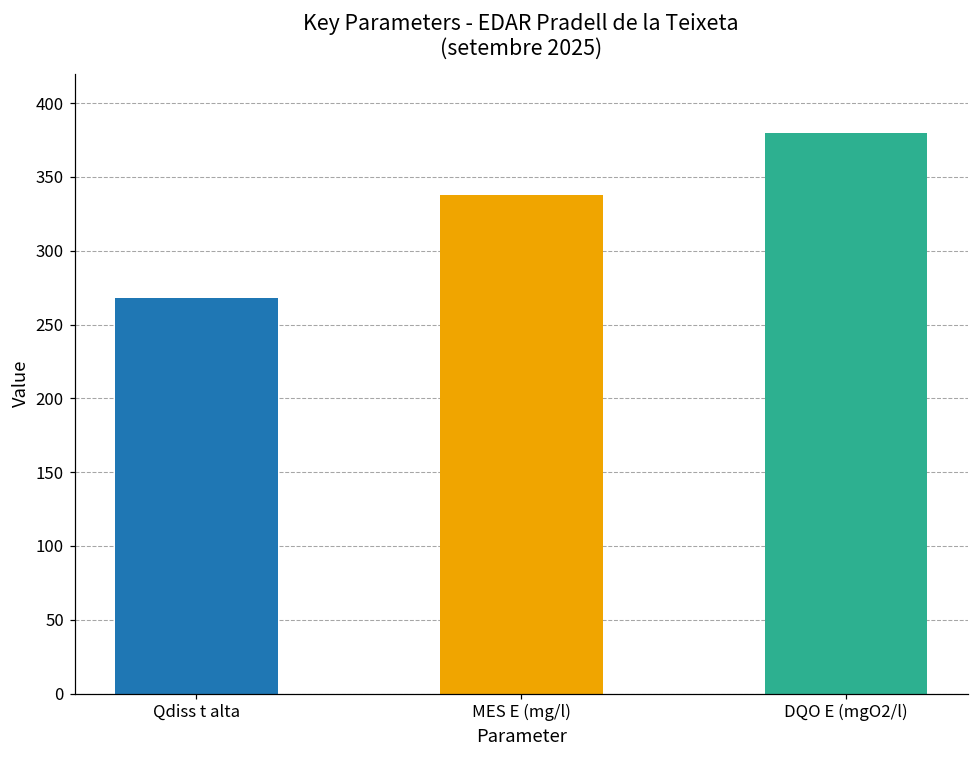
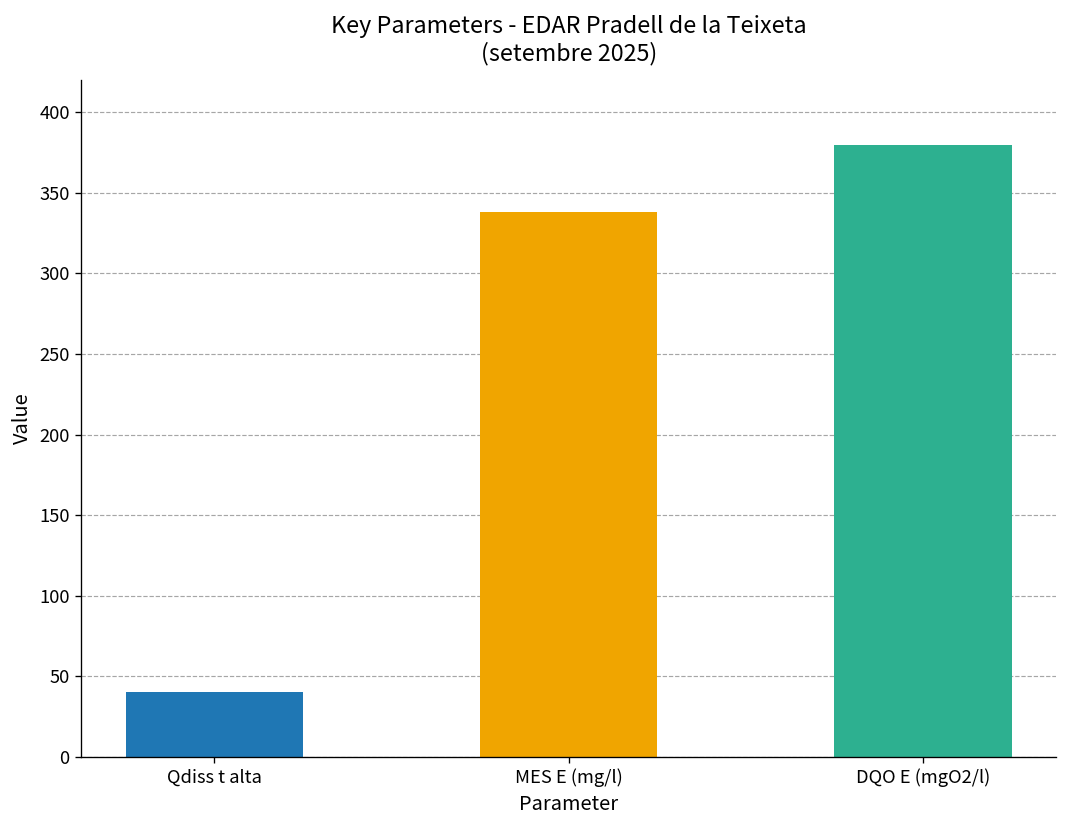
Qdiss t alta: 268 -> 40
